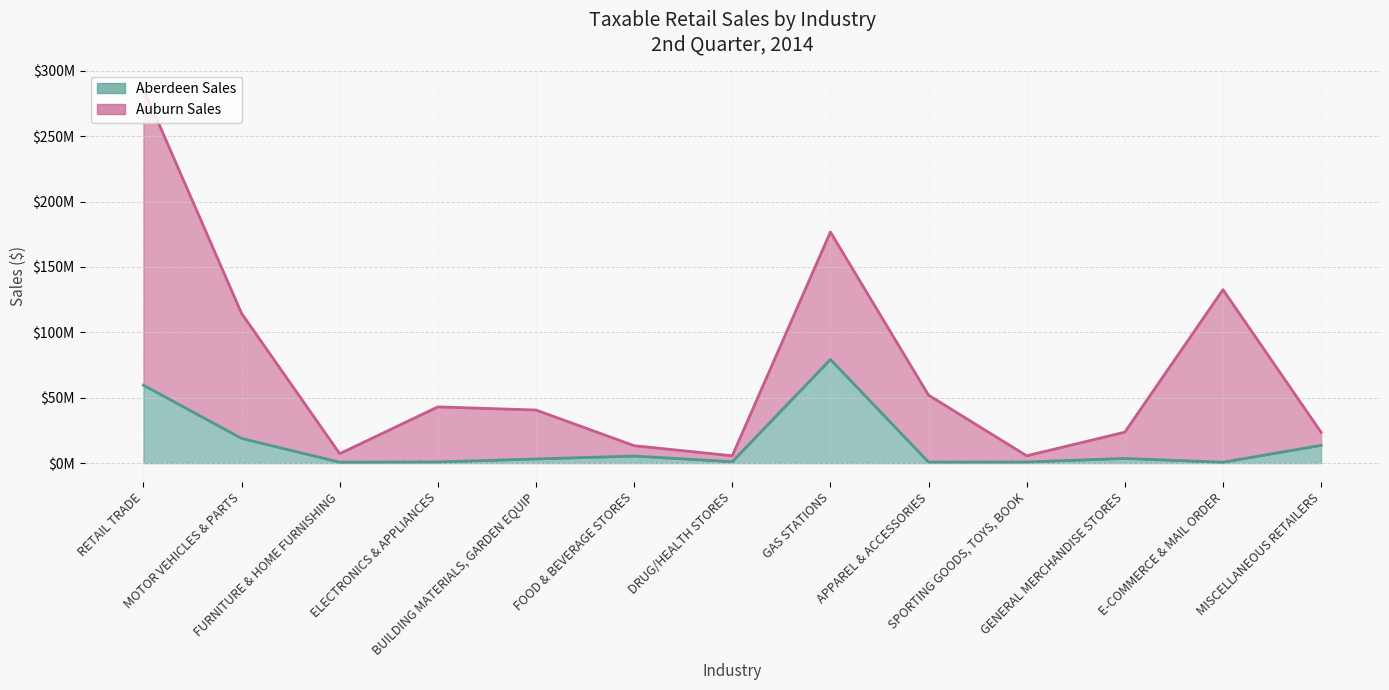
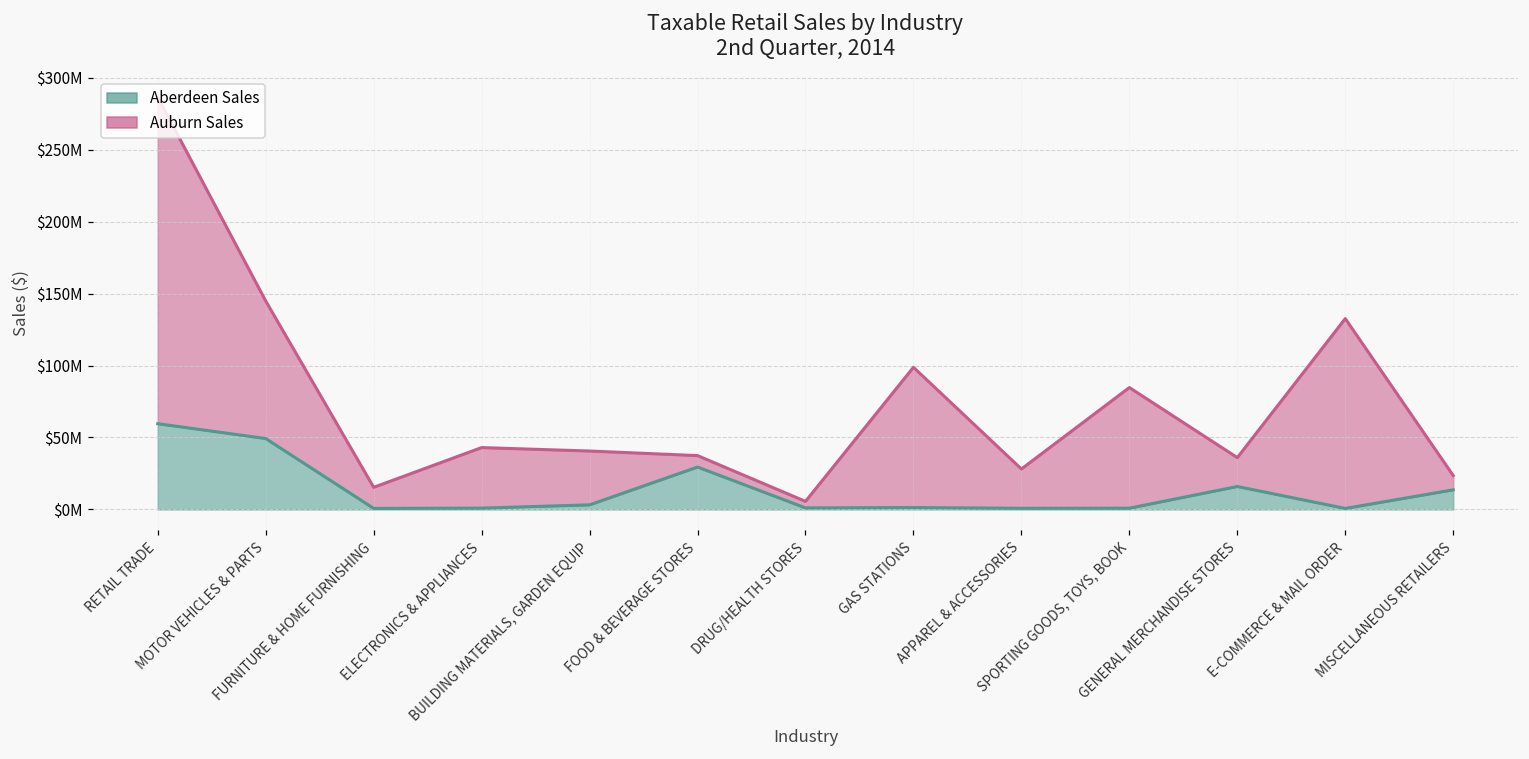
Aberdeen Sales, MOTOR VEHICLES & PARTS: $19000000 -> $49000000
Auburn Sales, FURNITURE & HOME FURNISHING: $7000000 -> $15000000
Aberdeen Sales, FOOD & BEVERAGE STORES: $5000000 -> $29000000
Aberdeen Sales, GAS STATIONS: $79000000 -> $1000000
Auburn Sales, APPAREL & ACCESSORIES: $51000000 -> $27000000
Auburn Sales, SPORTING GOODS, TOYS, BOOK: $5000000 -> $84000000
Aberdeen Sales, GENERAL MERCHANDISE STORES: $4000000 -> $16000000
